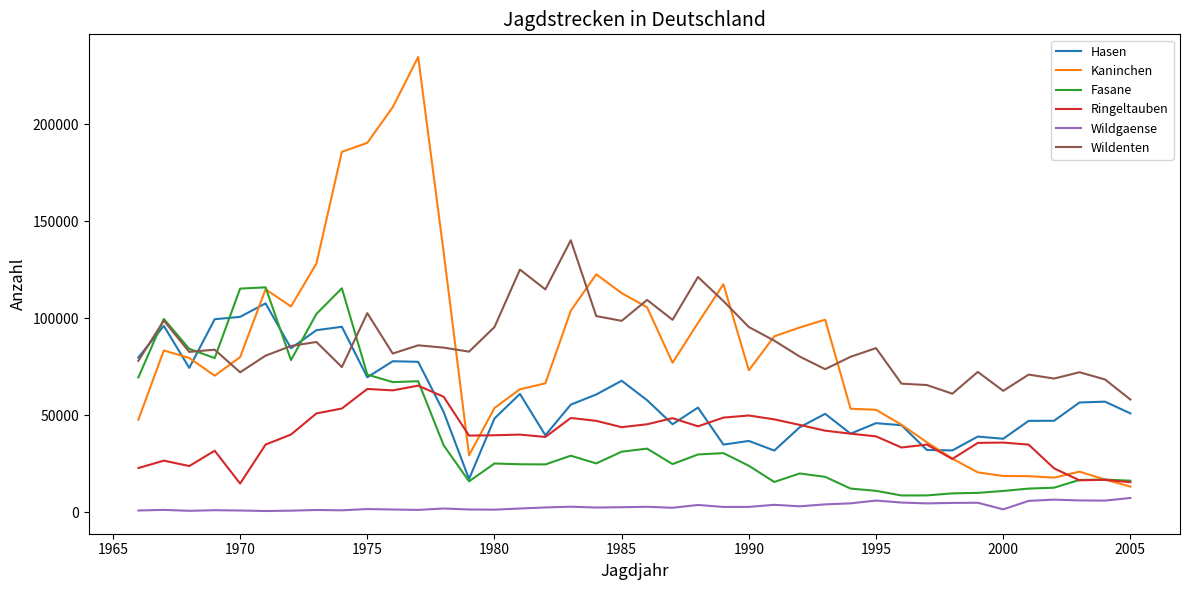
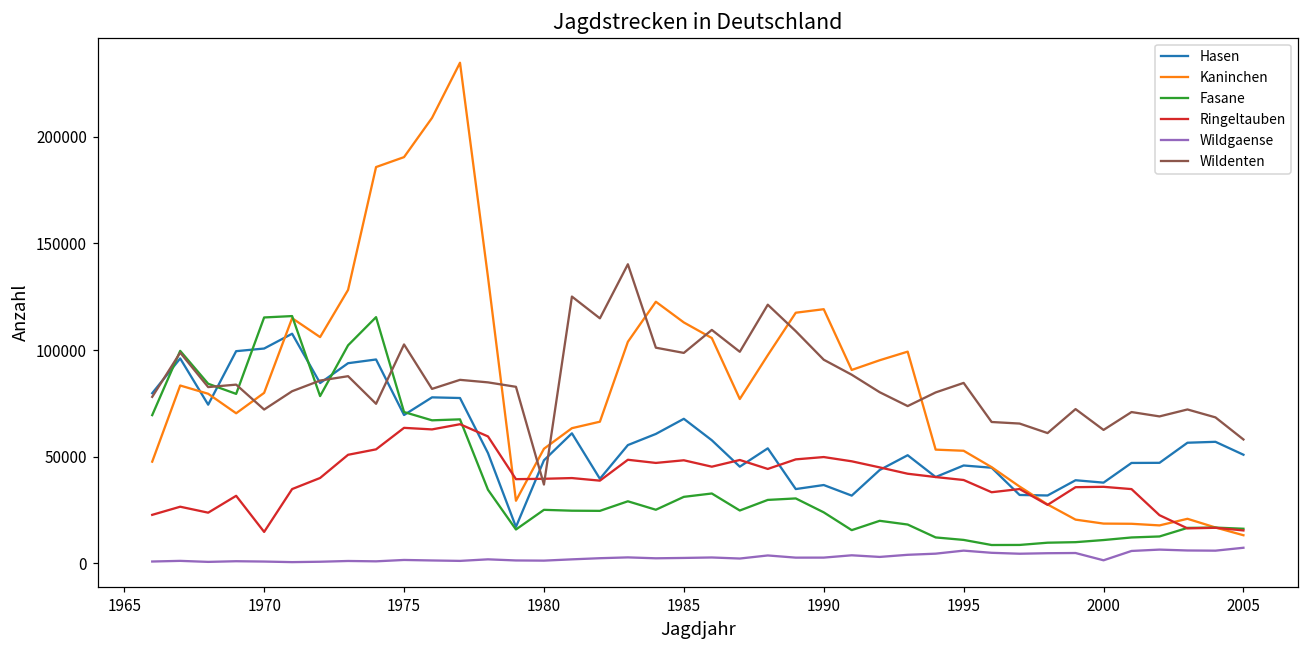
Wildenten, 1980: 95000 -> 37000
Ringeltauben, 1985: 44000 -> 48000
Kaninchen, 1990: 73000 -> 119000
